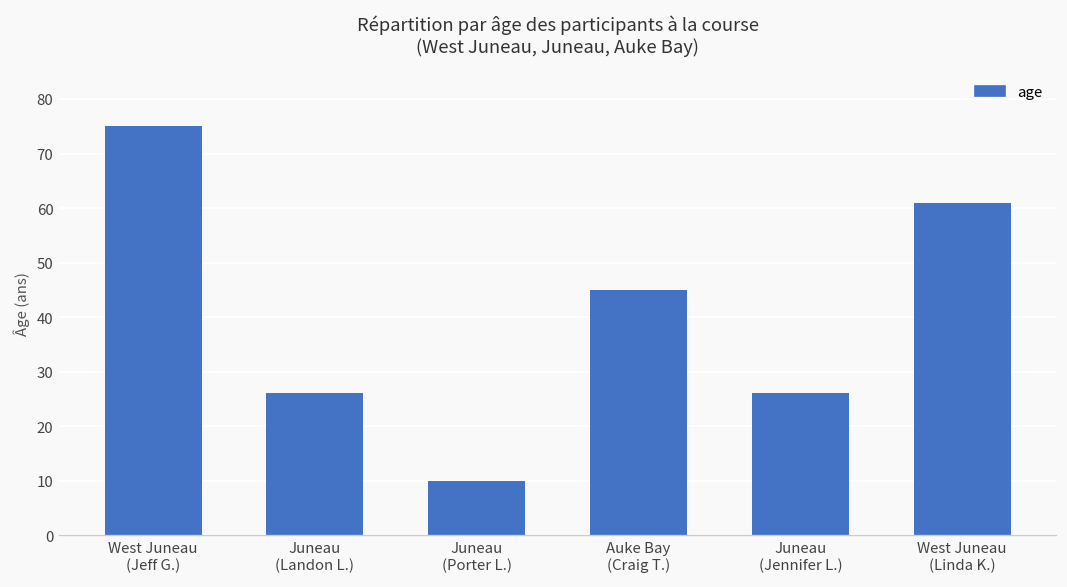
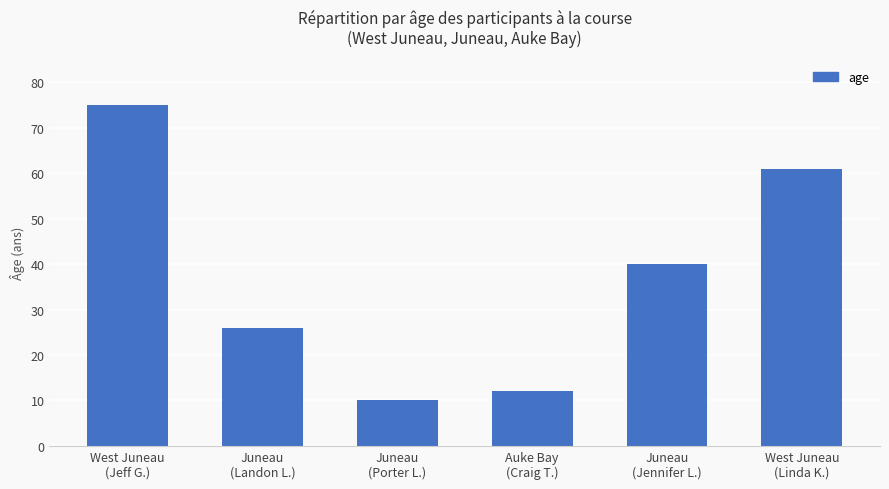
Auke Bay (Craig T.): 45 -> 12
Juneau (Jennifer L.): 26 -> 40
